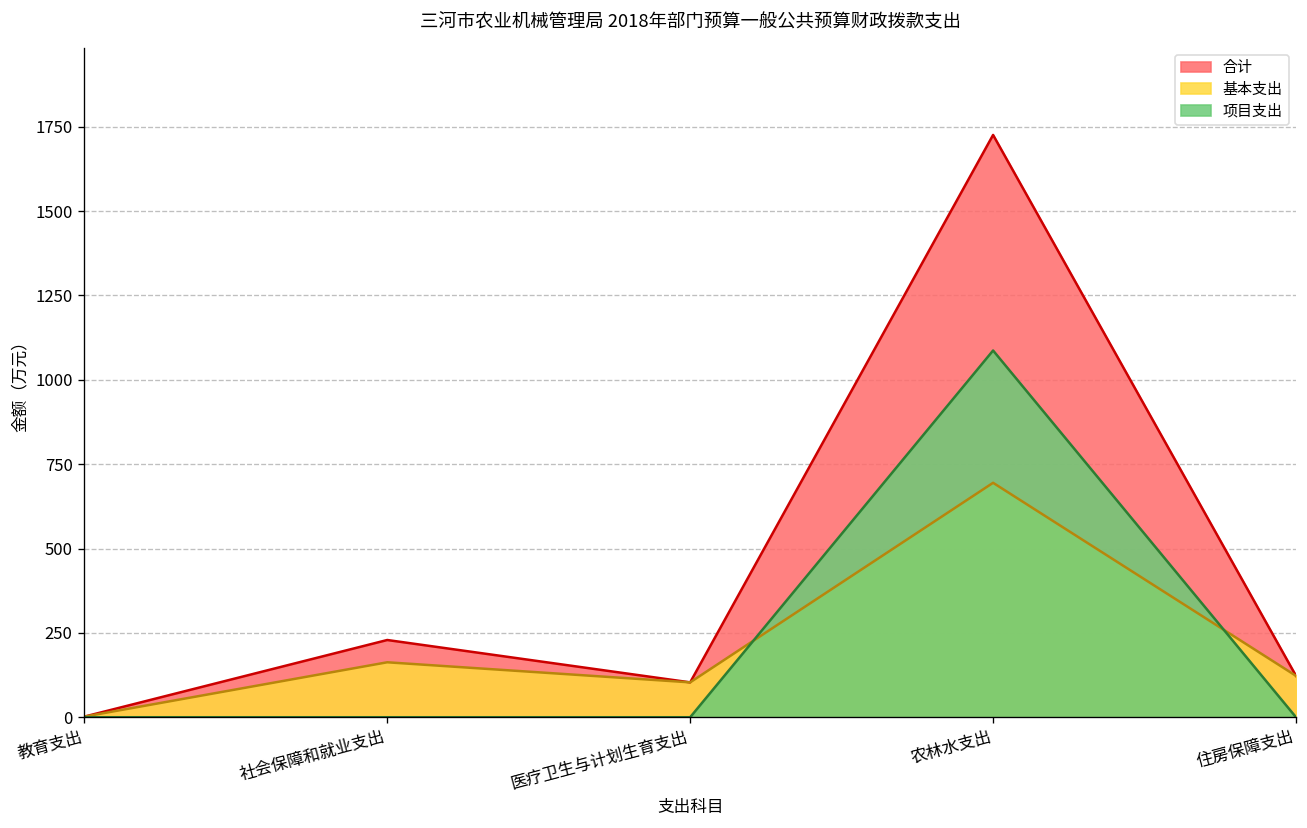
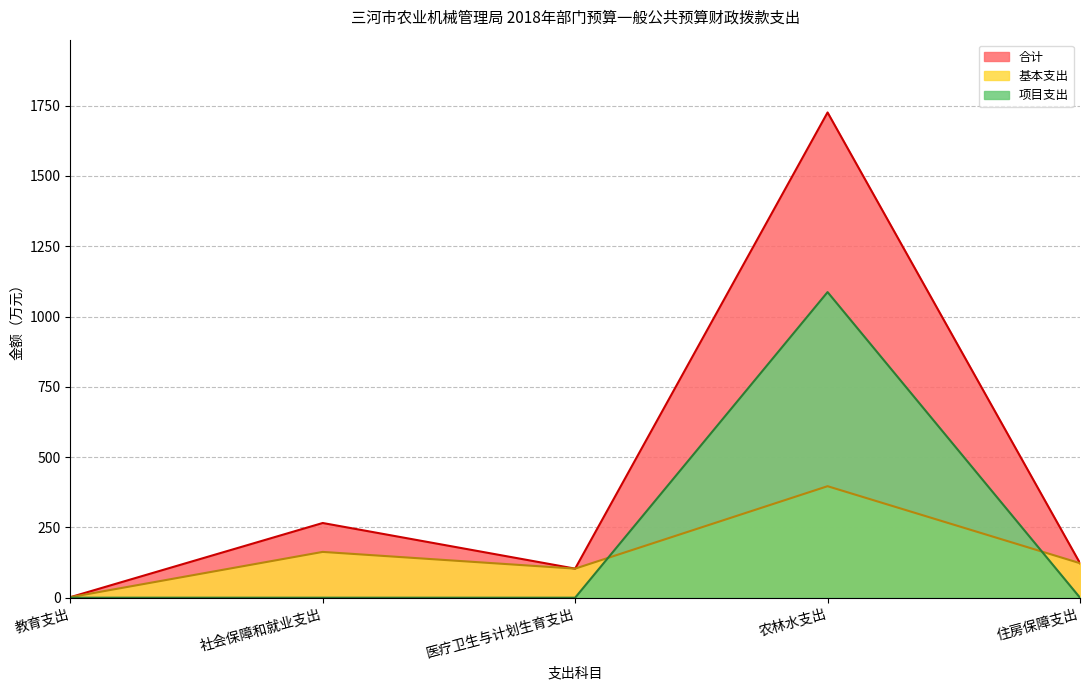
合计, 社会保障和就业支出: 230 -> 270
基本支出, 农林水支出: 690 -> 400
